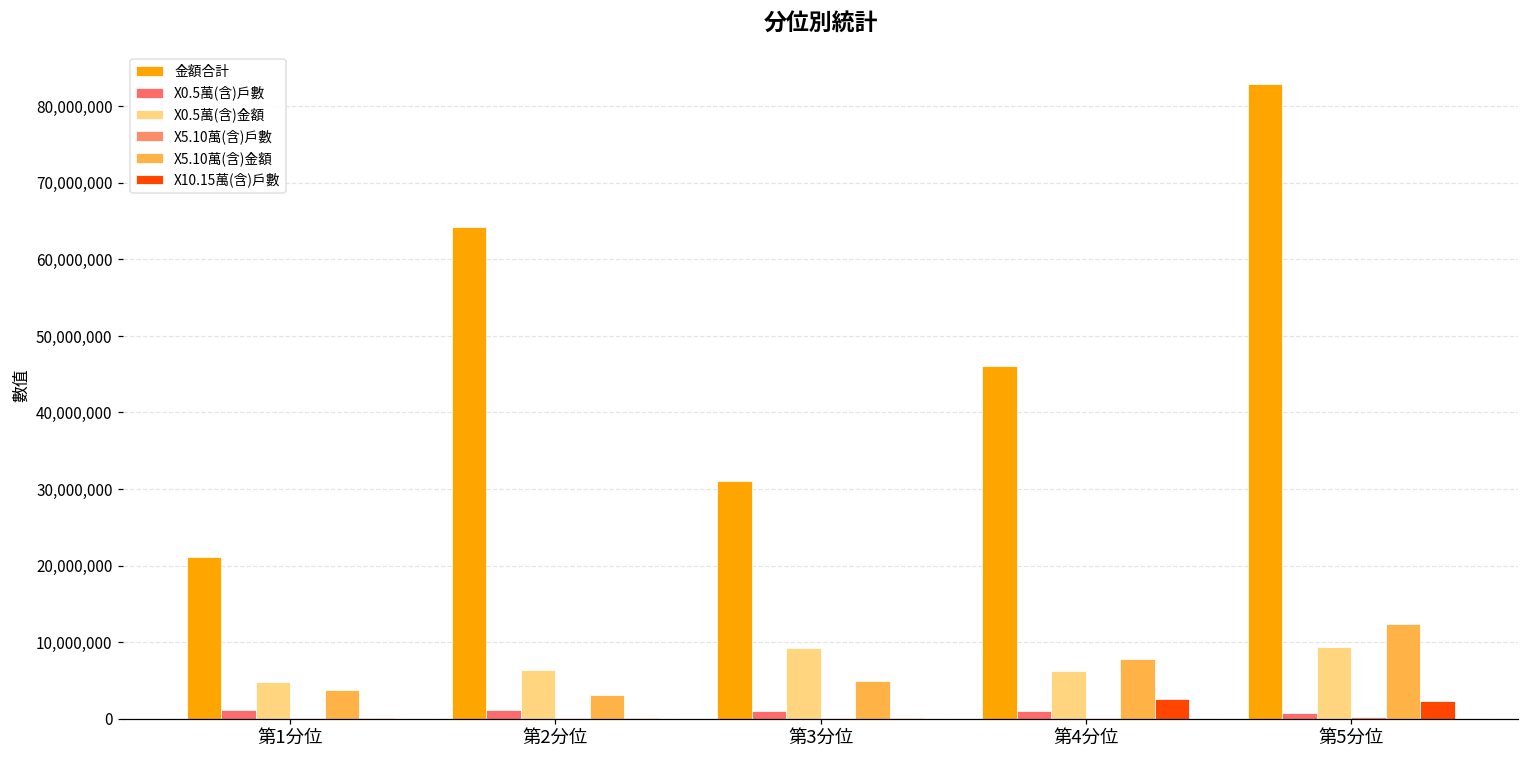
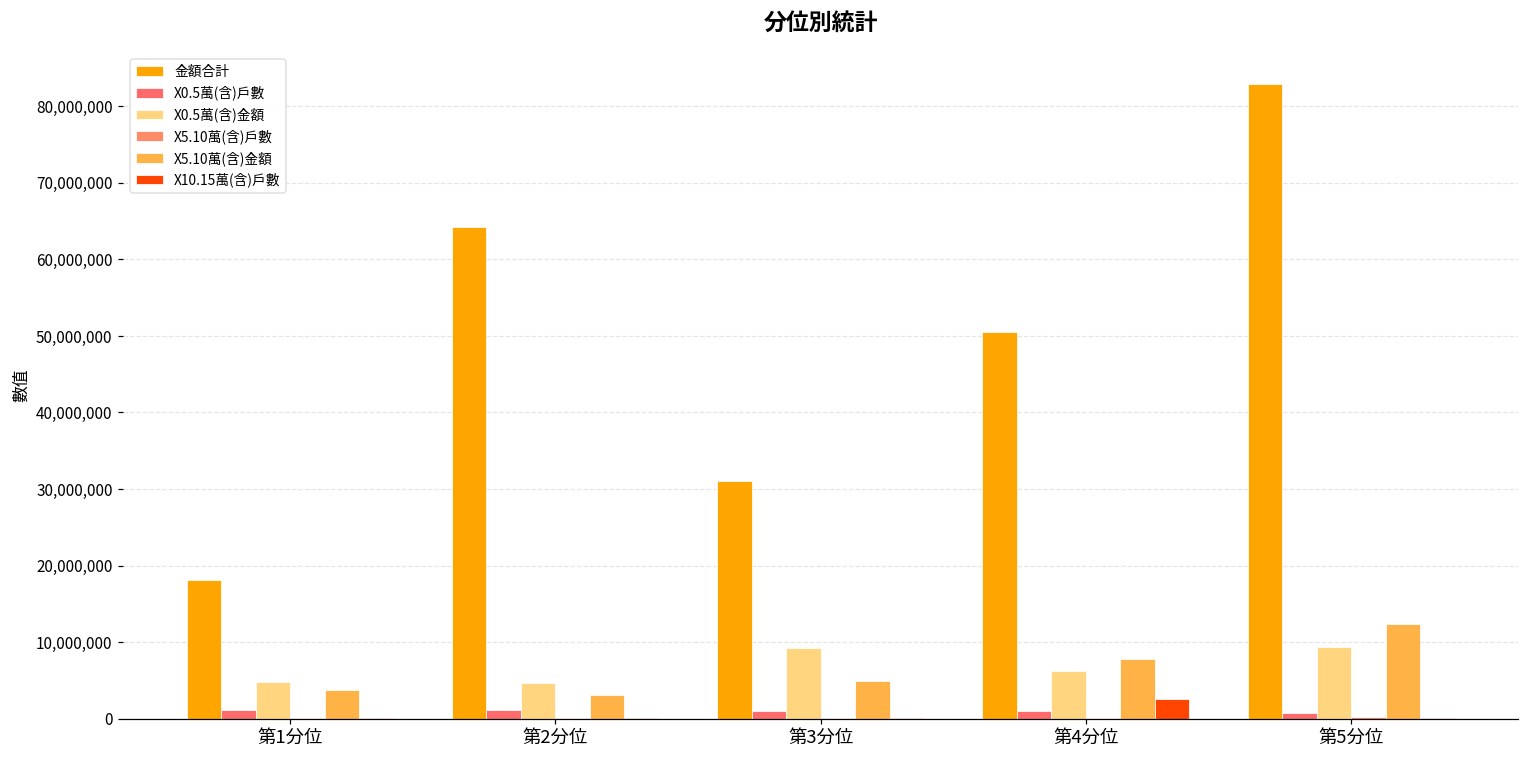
金額合計, 第1分位: 21,000,000 -> 18,000,000
X0.5萬(含)金額, 第2分位: 6,000,000 -> 5,000,000
金額合計, 第4分位: 46,000,000 -> 51,000,000
X10.15萬(含)戶數, 第5分位: 2,000,000 -> 0
